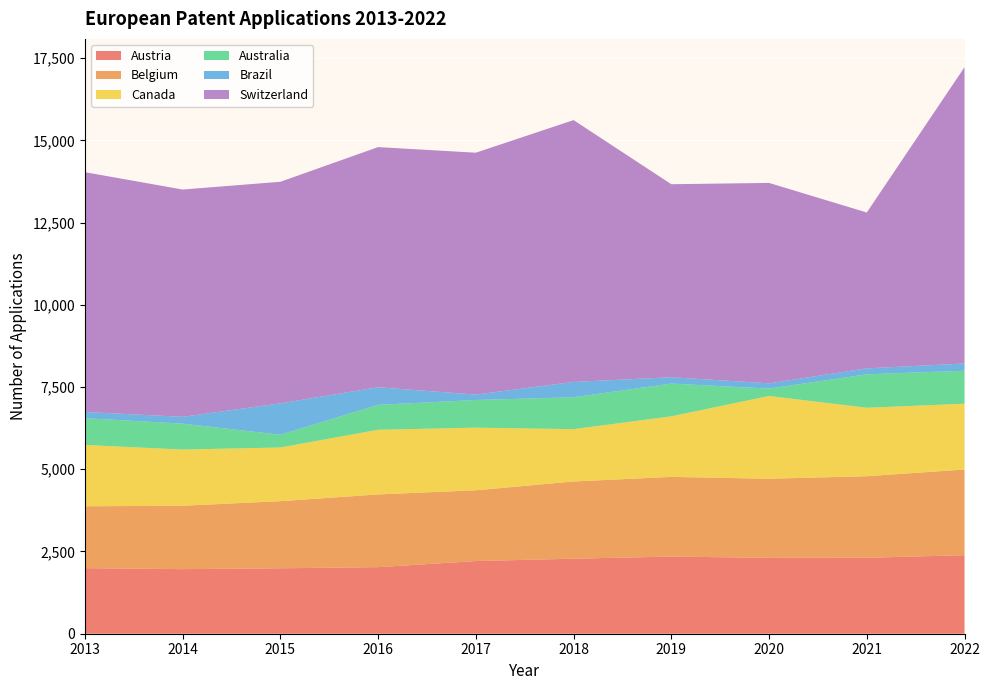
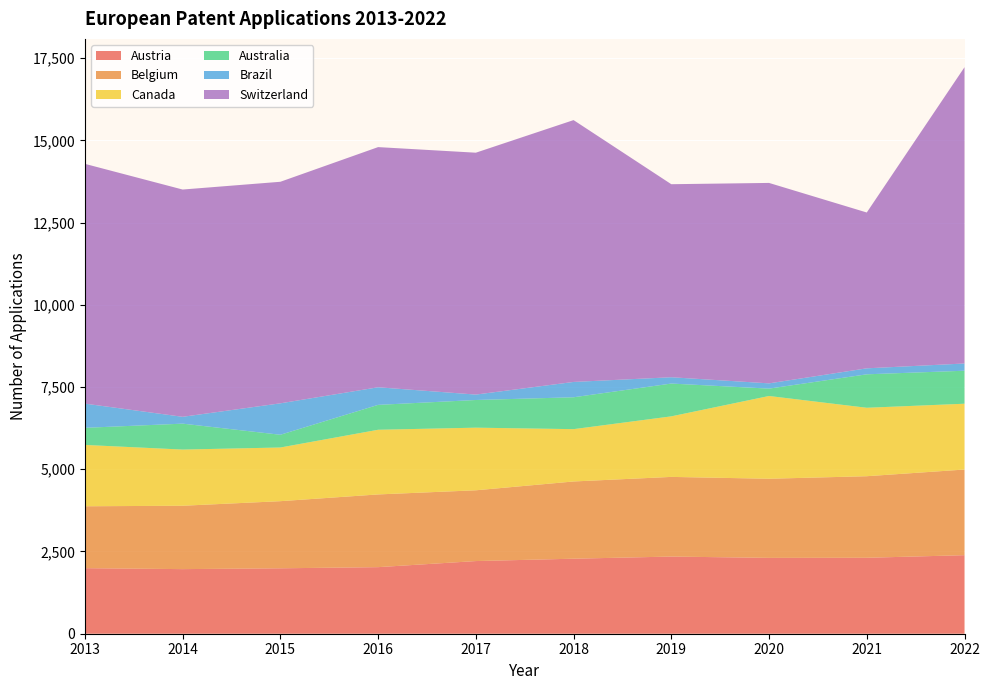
Australia, 2013: 800 -> 500
Brazil, 2013: 200 -> 700
